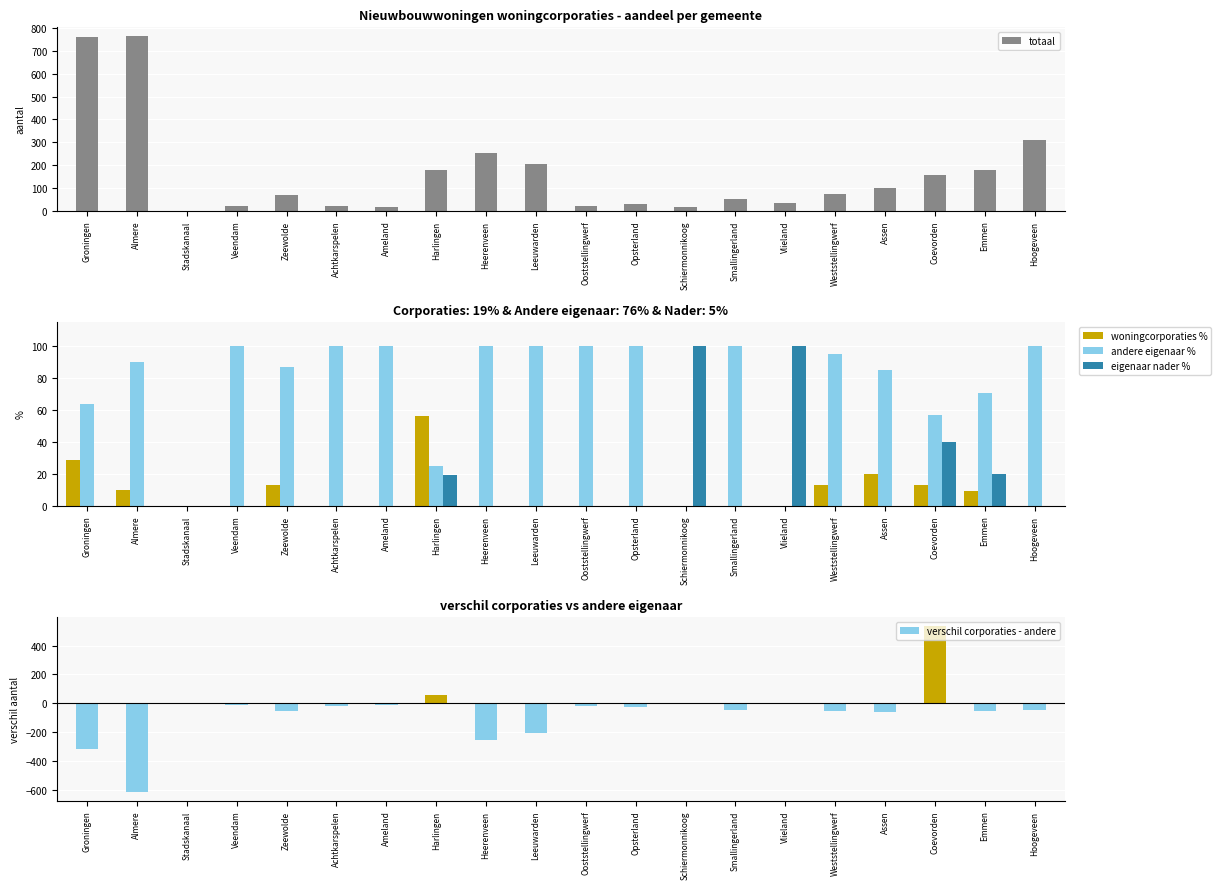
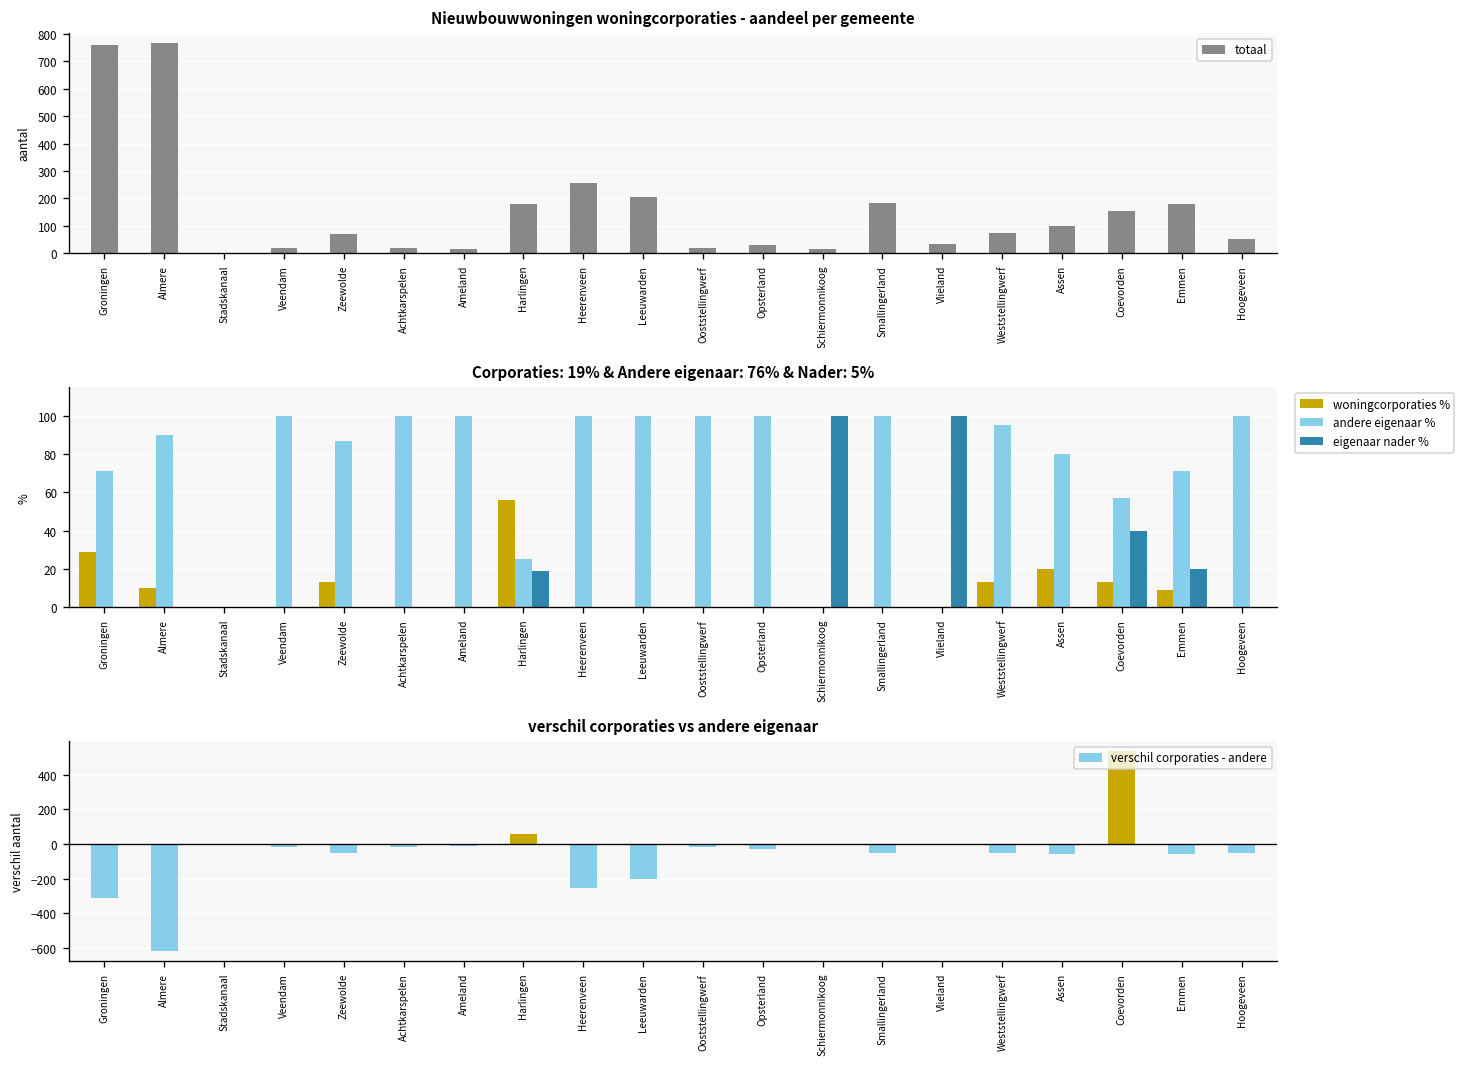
Nieuwbouwwoningen woningcorporaties - aandeel per gemeente, Smallingerland: 50 -> 180
Nieuwbouwwoningen woningcorporaties - aandeel per gemeente, Hoogeveen: 310 -> 50
Corporaties: 19% & Andere eigenaar: 76% & Nader: 5%, andere eigenaar %, Groningen: 64 -> 71
Corporaties: 19% & Andere eigenaar: 76% & Nader: 5%, andere eigenaar %, Assen: 85 -> 80
